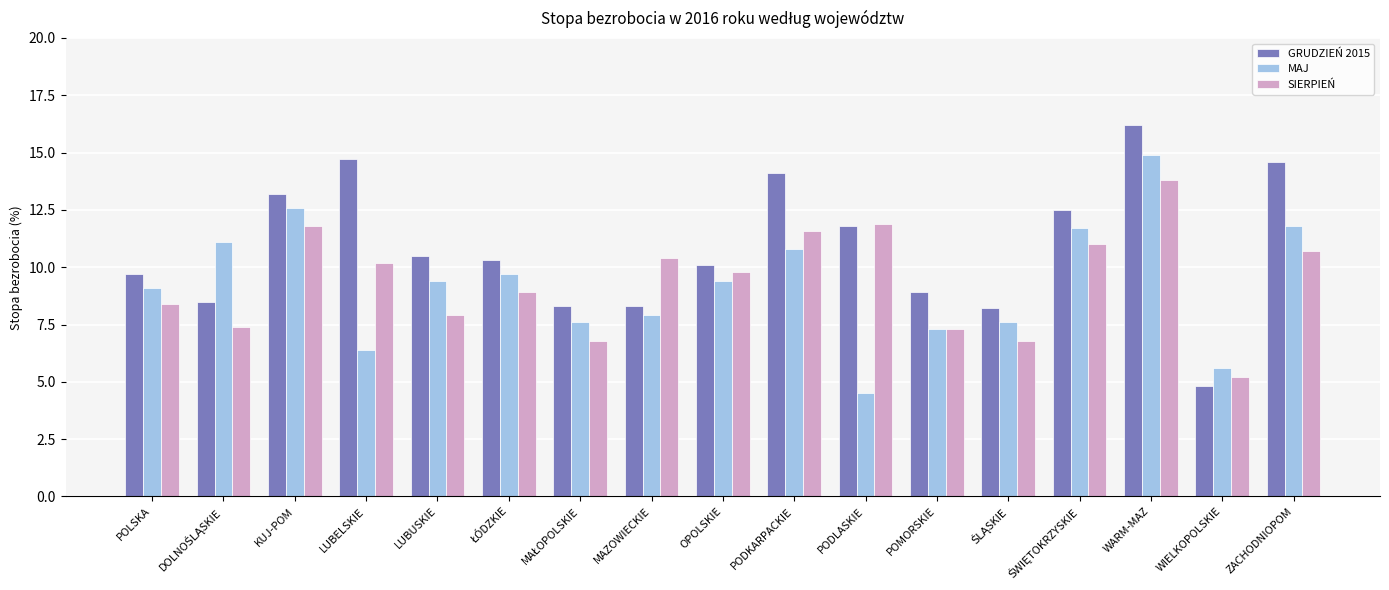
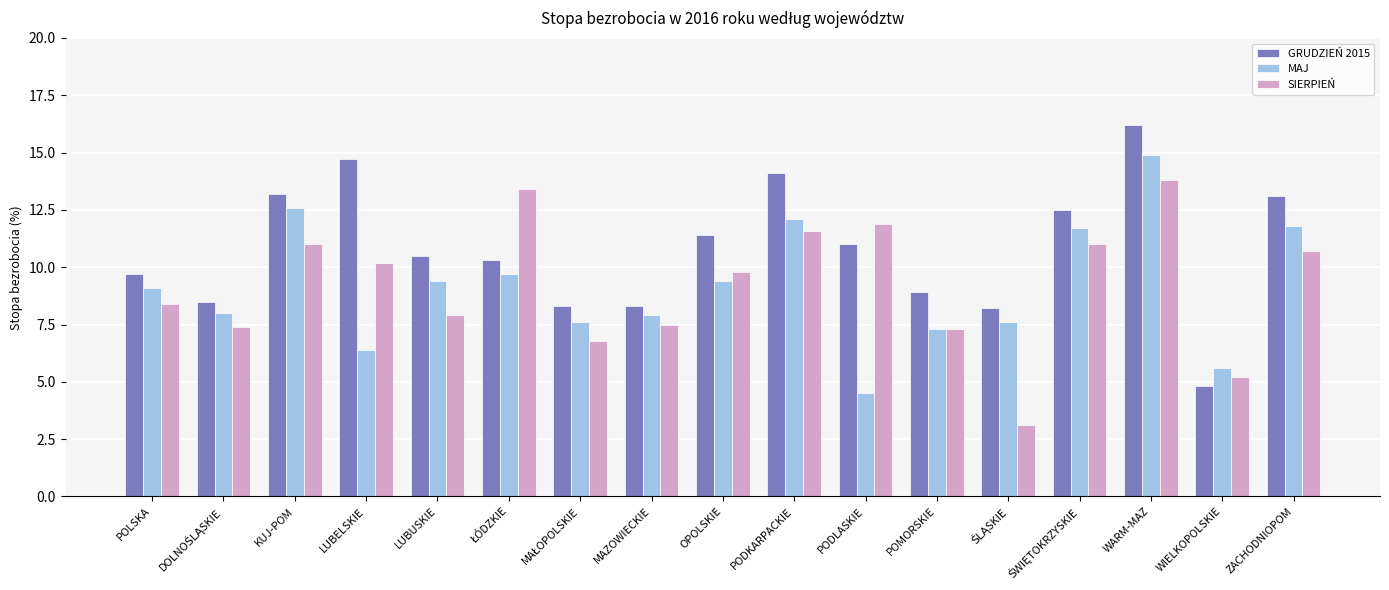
MAJ, DOLNOŚLĄSKIE: 11.1 -> 8.0
SIERPIEŃ, KUJ-POM: 11.8 -> 11.0
SIERPIEŃ, ŁÓDZKIE: 8.9 -> 13.4
SIERPIEŃ, MAZOWIECKIE: 10.4 -> 7.5
GRUDZIEŃ 2015, OPOLSKIE: 10.1 -> 11.4
MAJ, PODKARPACKIE: 10.8 -> 12.1
GRUDZIEŃ 2015, PODLASKIE: 11.8 -> 11.0
SIERPIEŃ, ŚLĄSKIE: 6.8 -> 3.1
GRUDZIEŃ 2015, ZACHODNIOPOM: 14.6 -> 13.1
